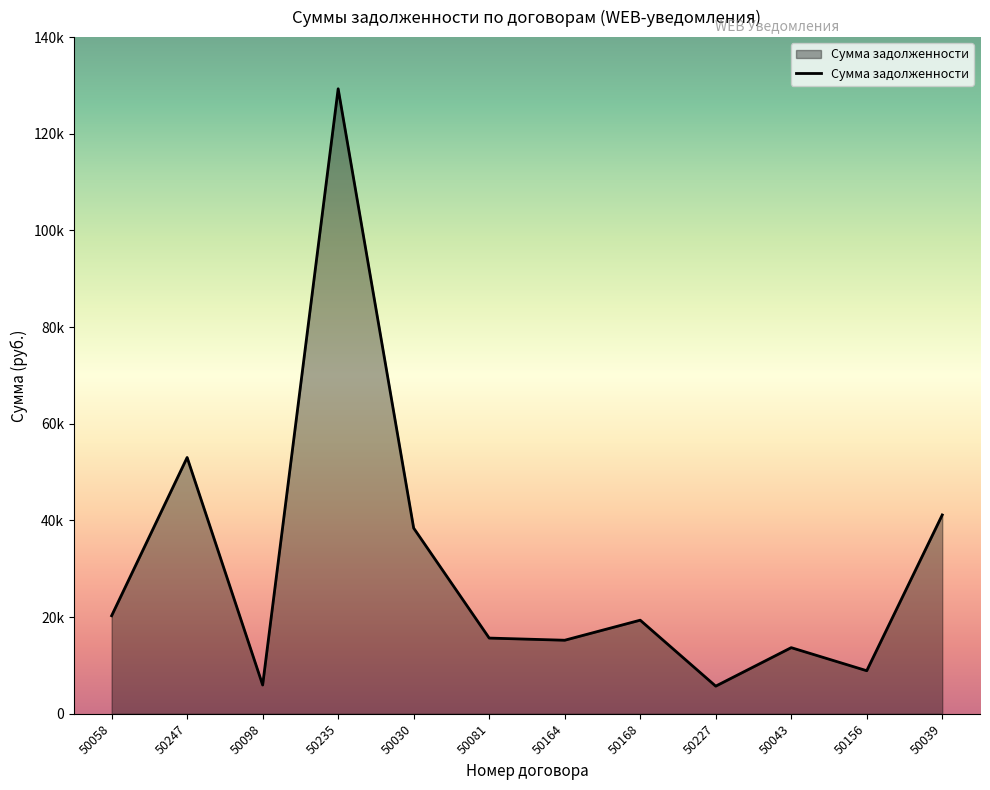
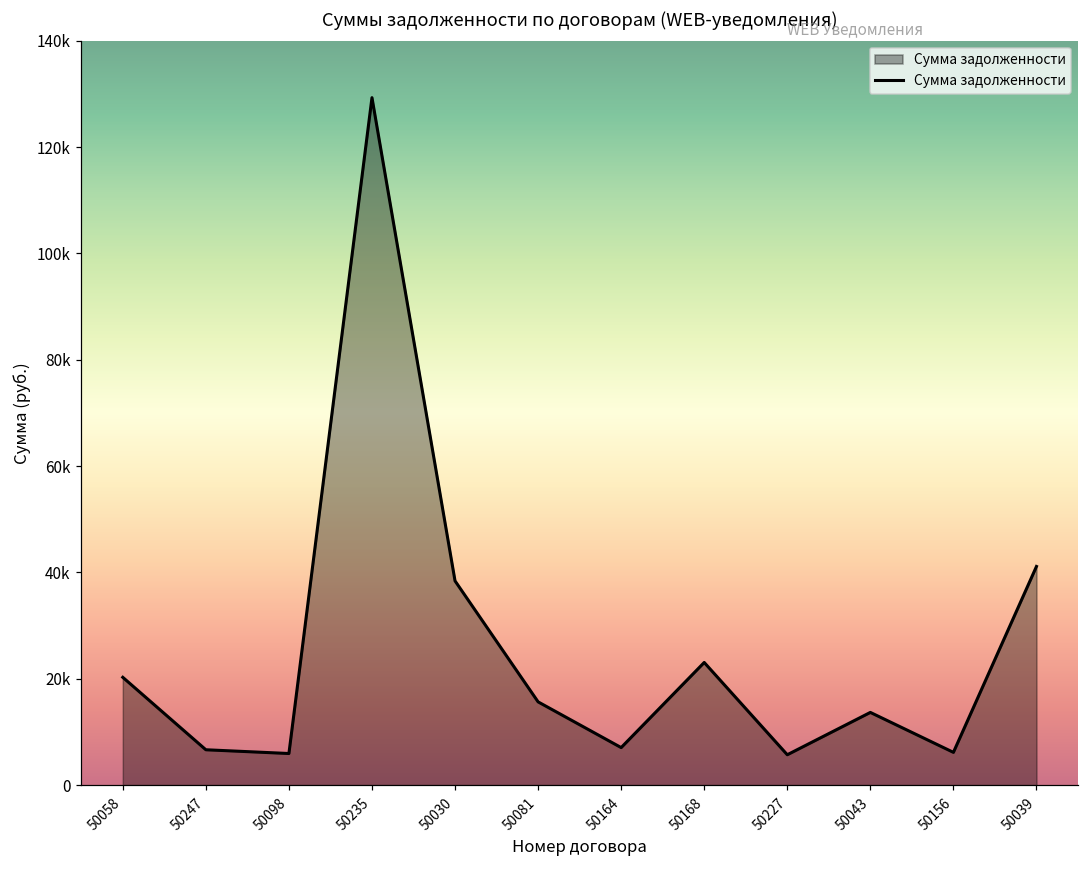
50247: 53000 -> 7000
50164: 15000 -> 7000
50168: 19000 -> 23000
50156: 9000 -> 6000
